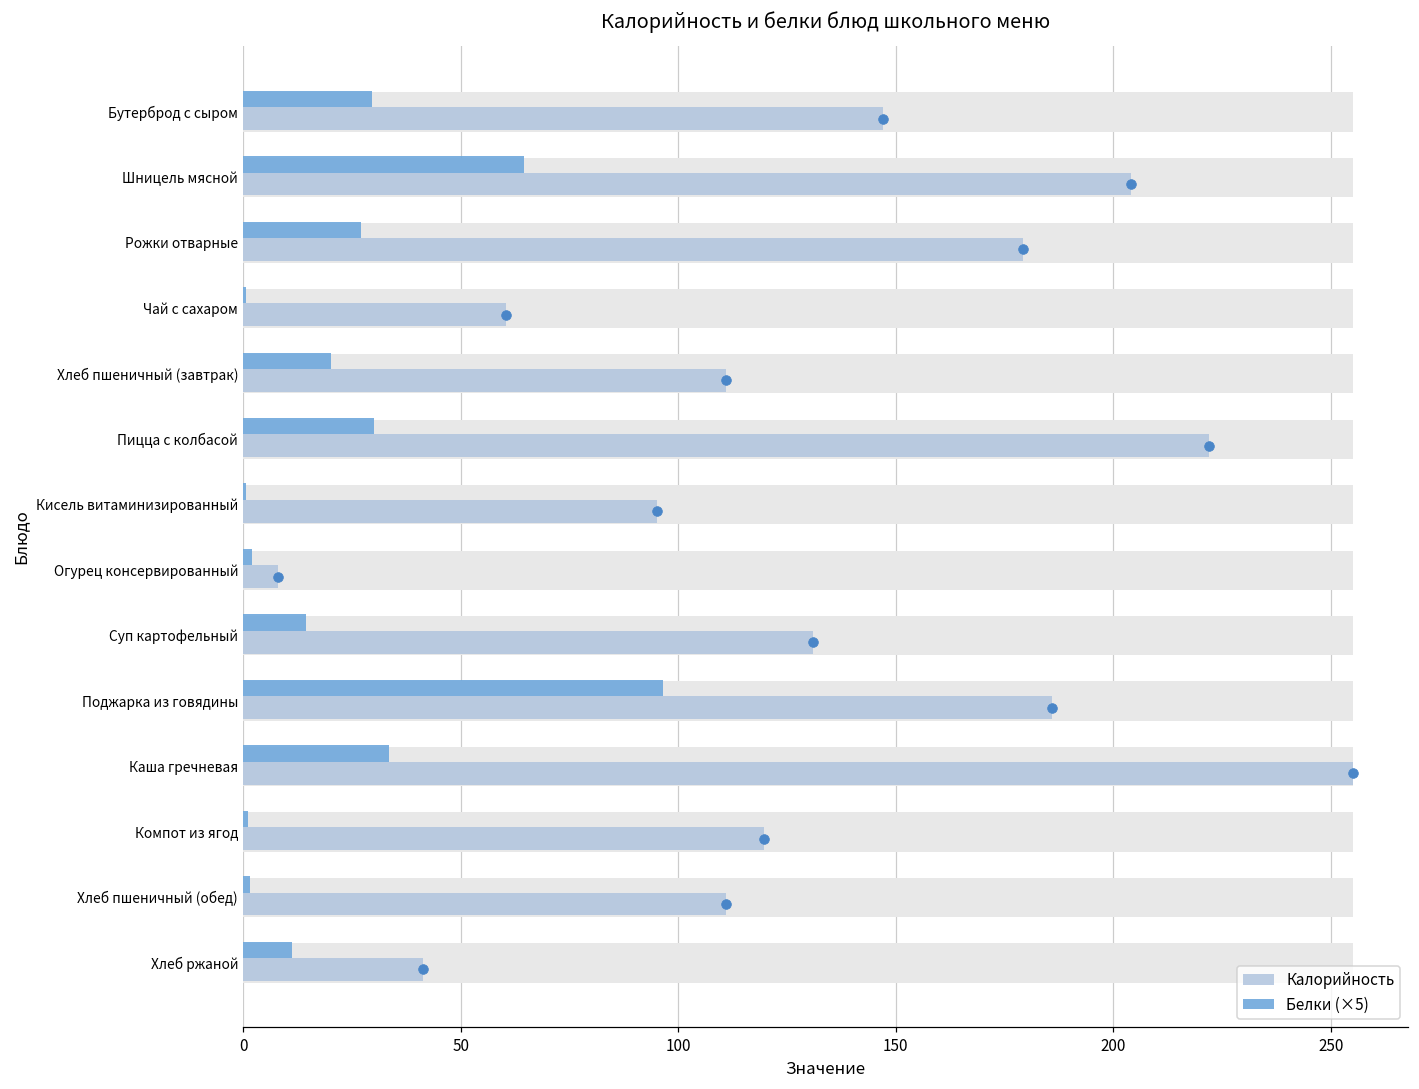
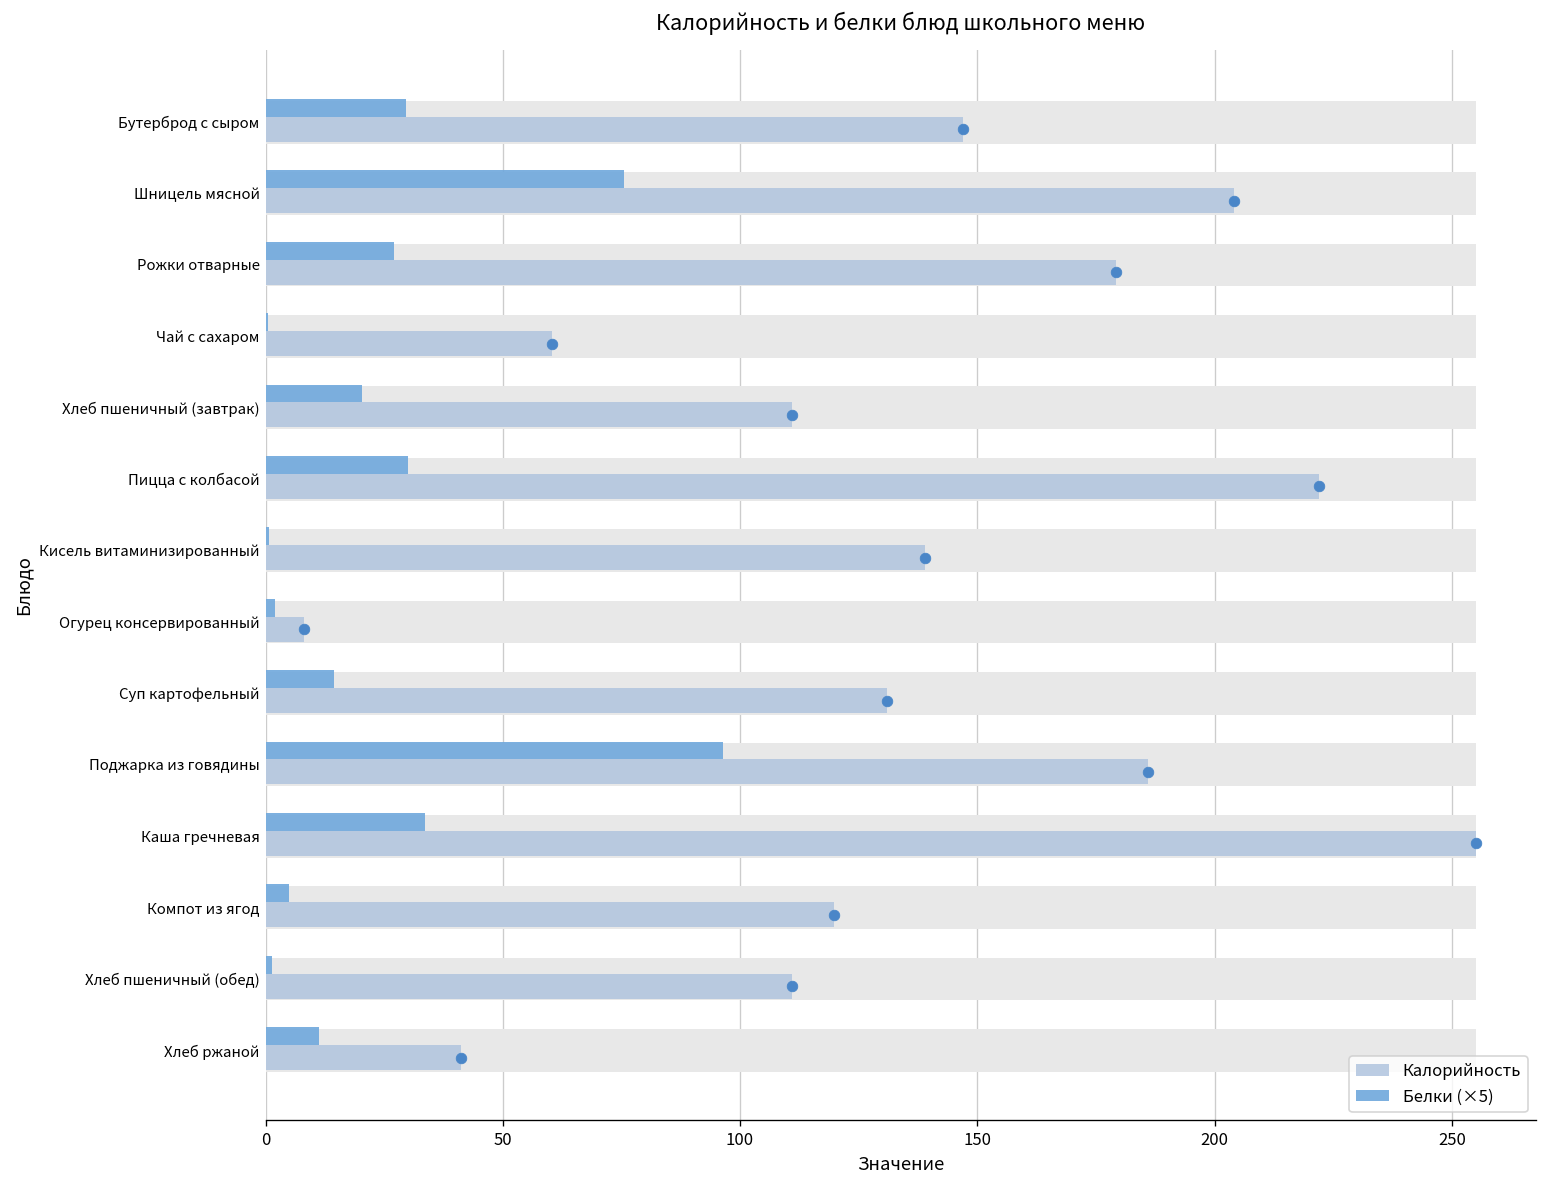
Белки (×5), Шницель мясной: 65 -> 76
Калорийность, Кисель витаминизированный: 95 -> 139
Белки (×5), Компот из ягод: 1 -> 5
